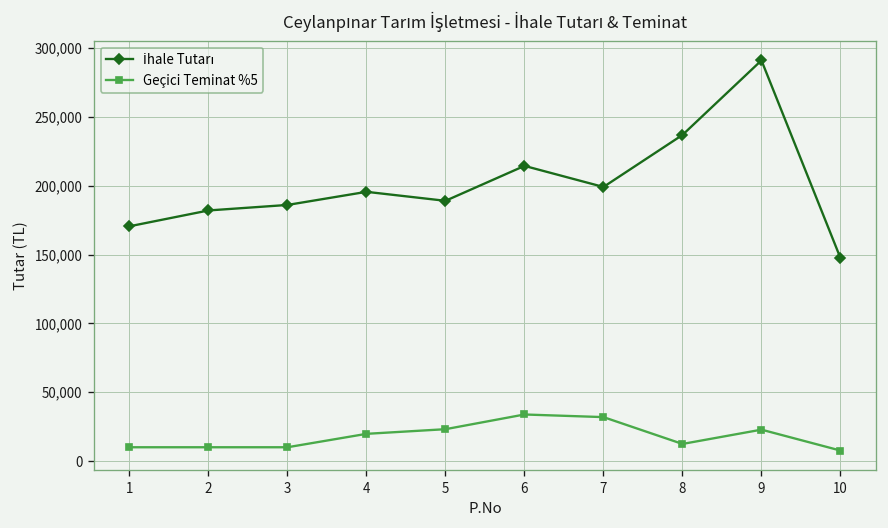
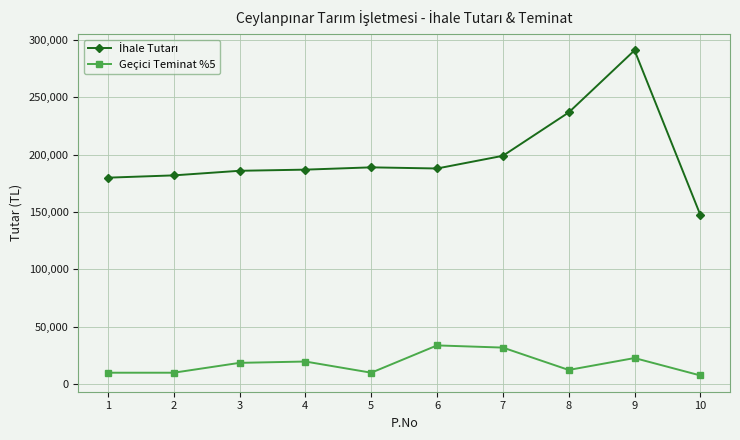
İhale Tutarı, 1: 171,000 -> 180,000
Geçici Teminat %5, 3: 10,000 -> 19,000
İhale Tutarı, 4: 196,000 -> 187,000
Geçici Teminat %5, 5: 23,000 -> 10,000
İhale Tutarı, 6: 214,000 -> 188,000
